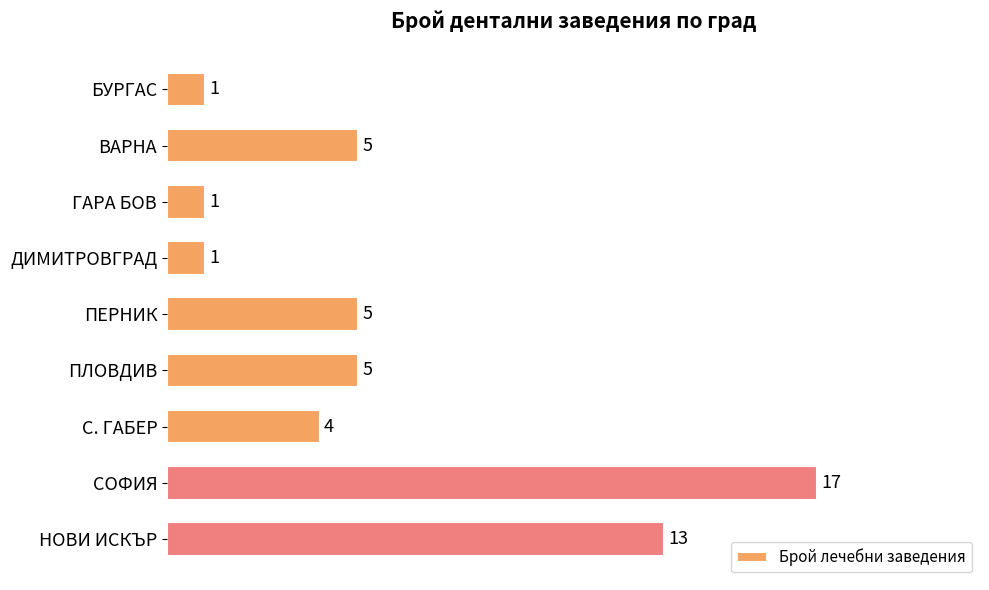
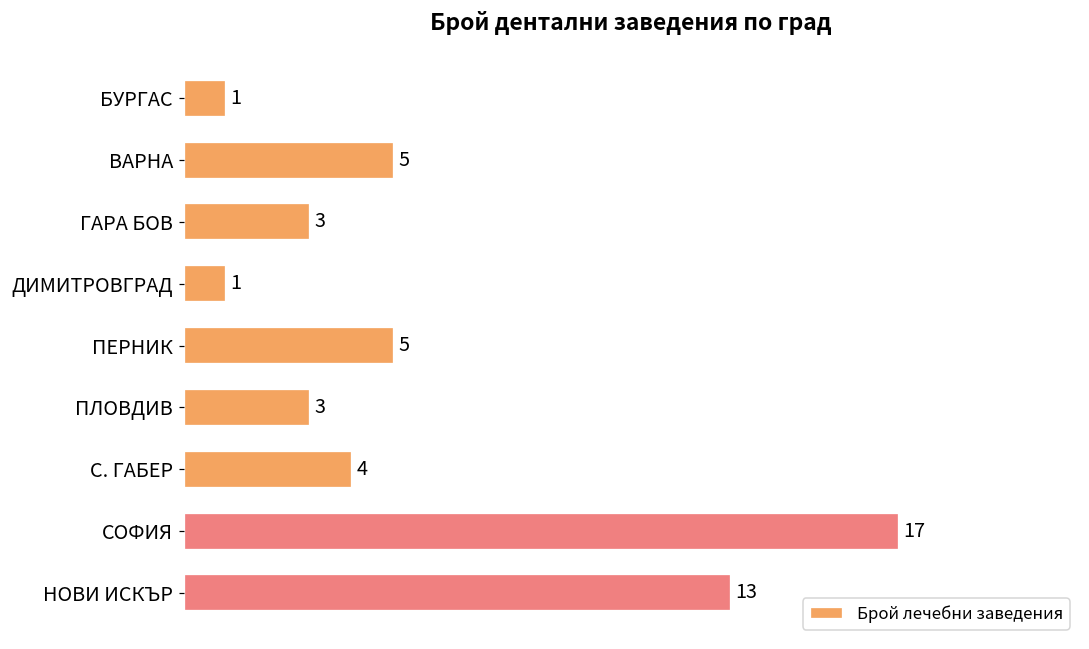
ГАРА БОВ: 1 -> 3
ПЛОВДИВ: 5 -> 3
